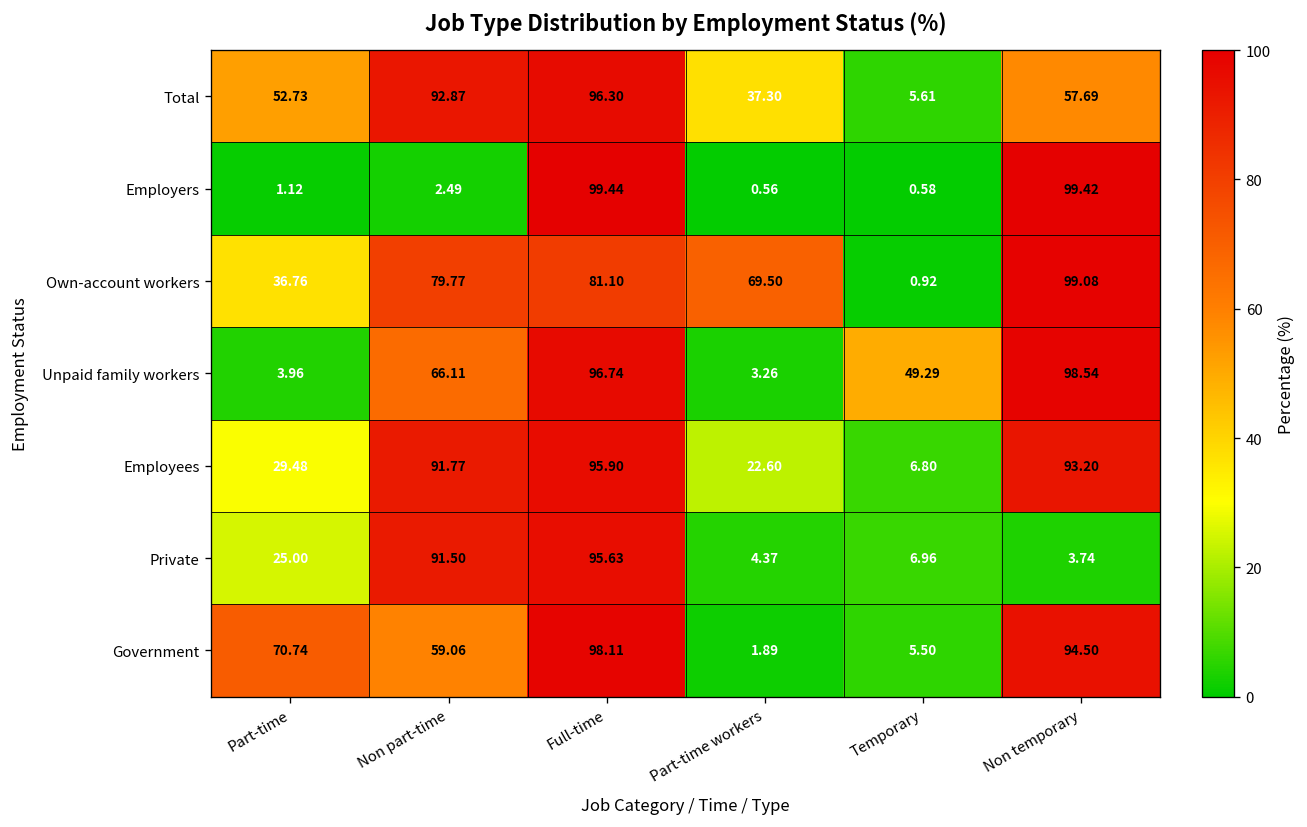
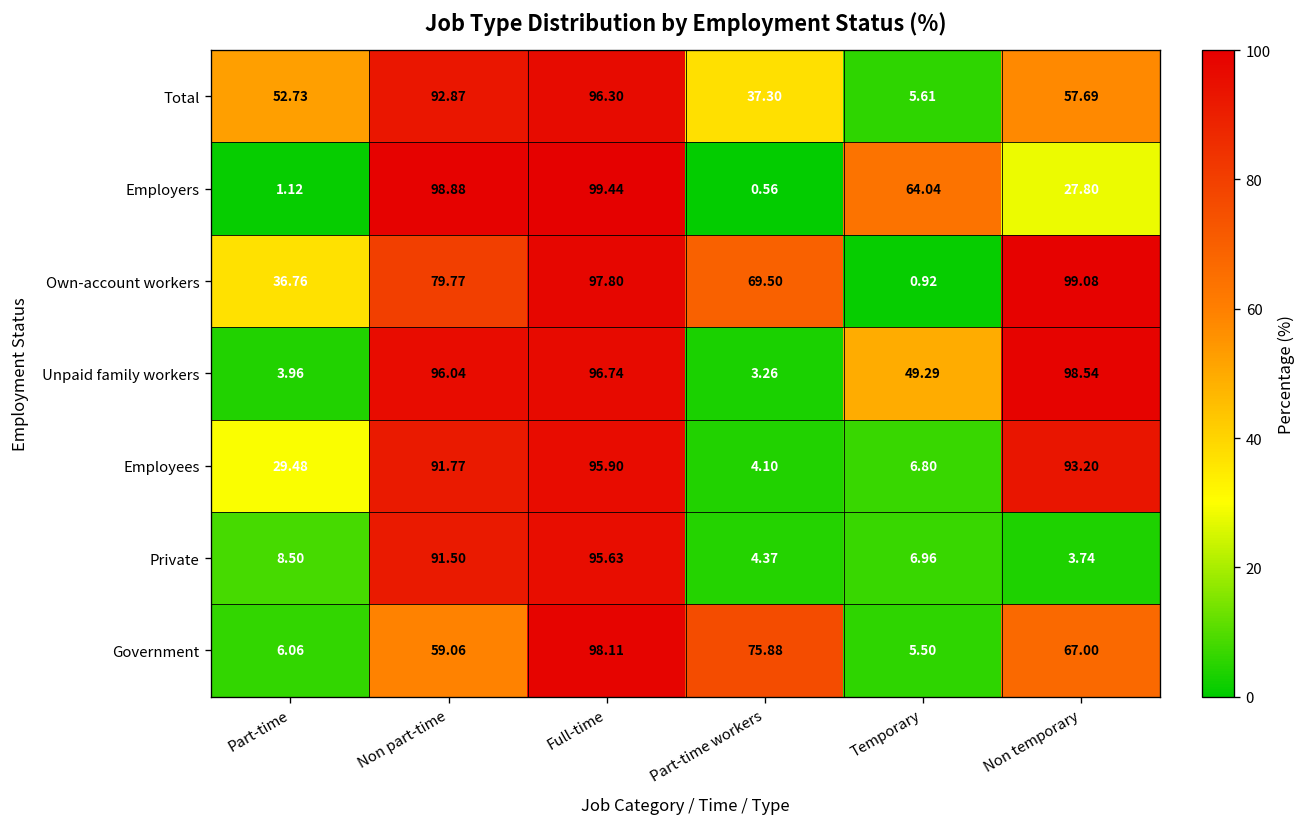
Employers, Non part-time: 2.49 -> 98.88
Employers, Temporary: 0.58 -> 64.04
Employers, Non temporary: 99.42 -> 27.80
Own-account workers, Full-time: 81.10 -> 97.80
Unpaid family workers, Non part-time: 66.11 -> 96.04
Employees, Part-time workers: 22.60 -> 4.10
Private, Part-time: 25.00 -> 8.50
Government, Part-time: 70.74 -> 6.06
Government, Part-time workers: 1.89 -> 75.88
Government, Non temporary: 94.50 -> 67.00
